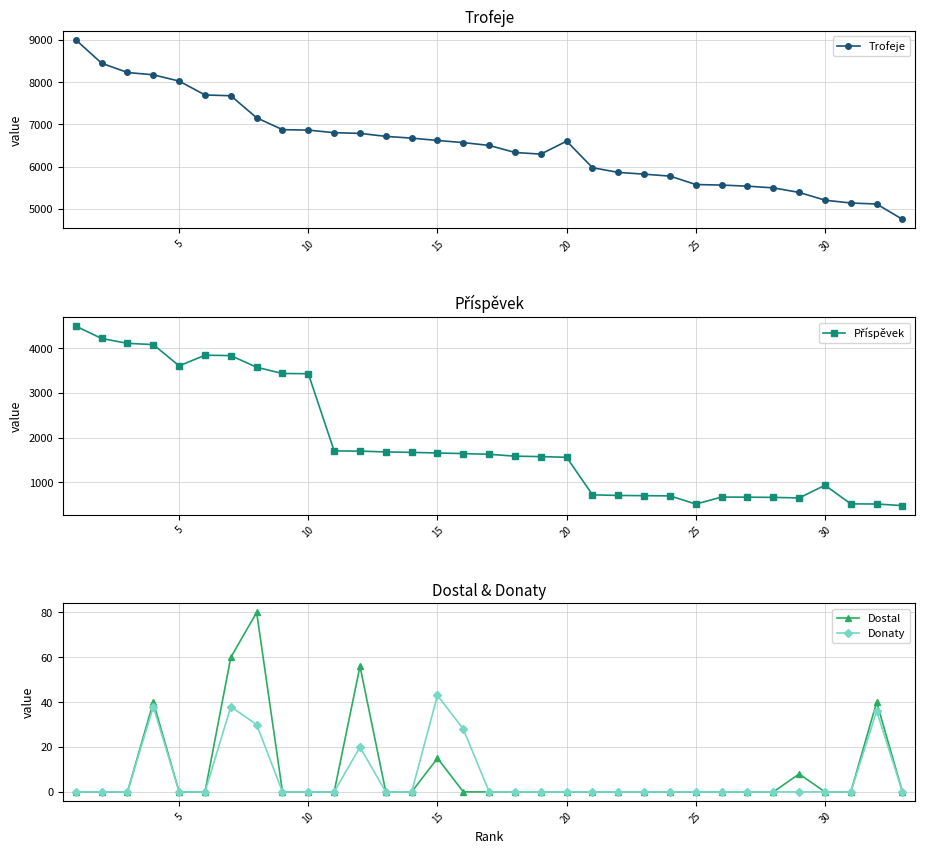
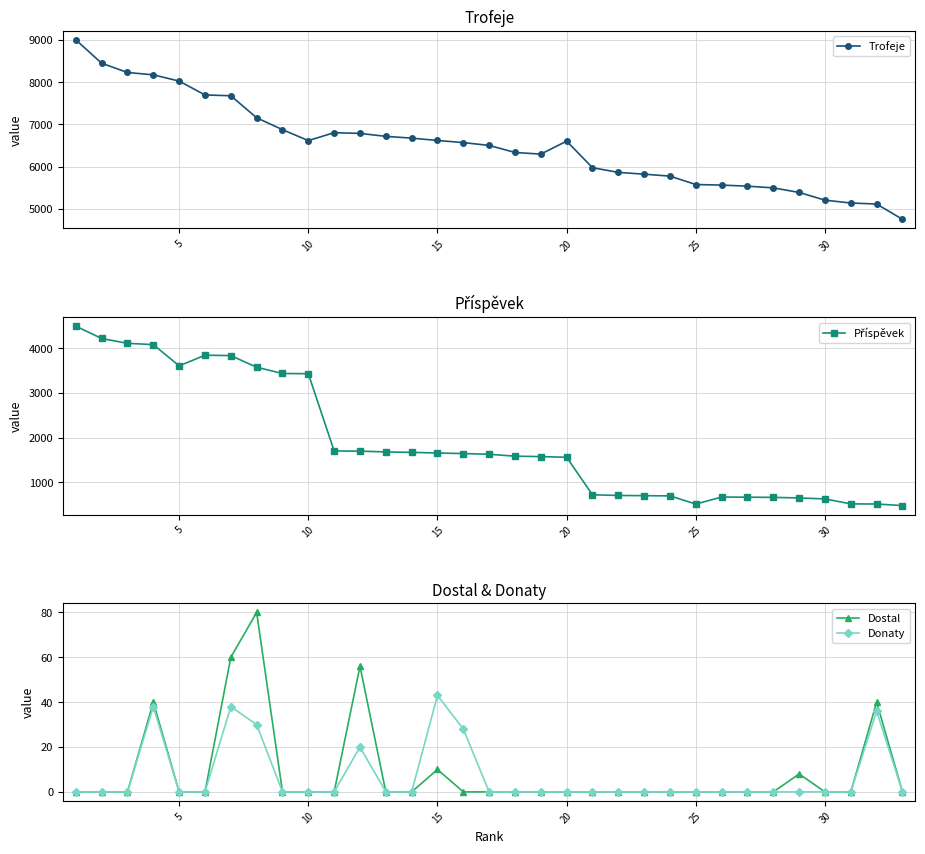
Trofeje, 10: 6900 -> 6600
Příspěvek, 30: 900 -> 600
Dostal & Donaty, Dostal, 15: 15 -> 10
